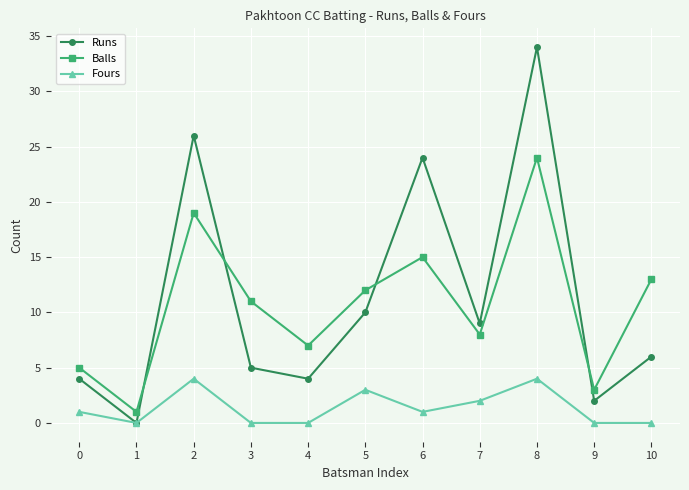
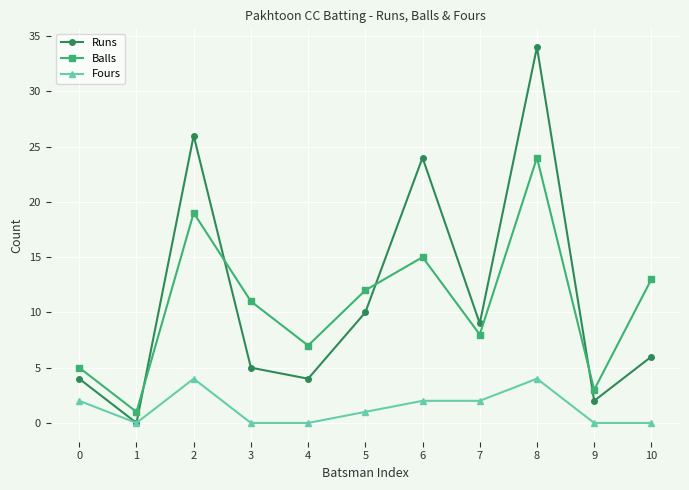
Fours, 0: 1 -> 2
Fours, 5: 3 -> 1
Fours, 6: 1 -> 2
